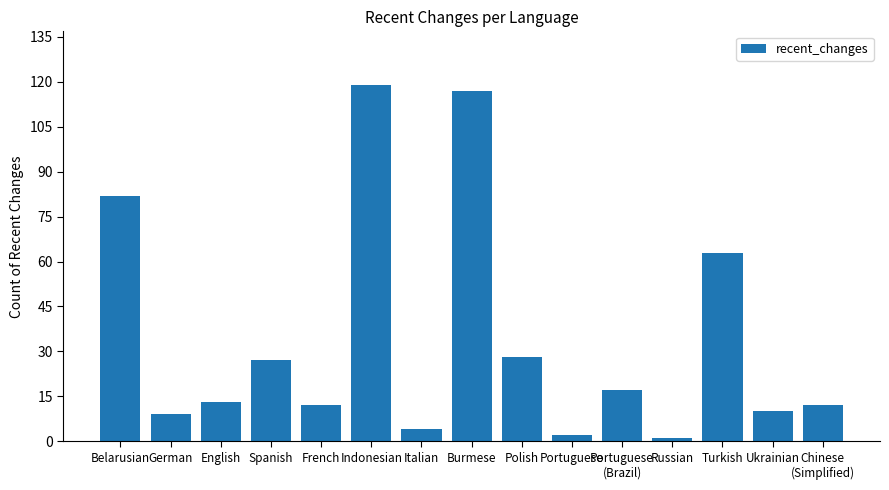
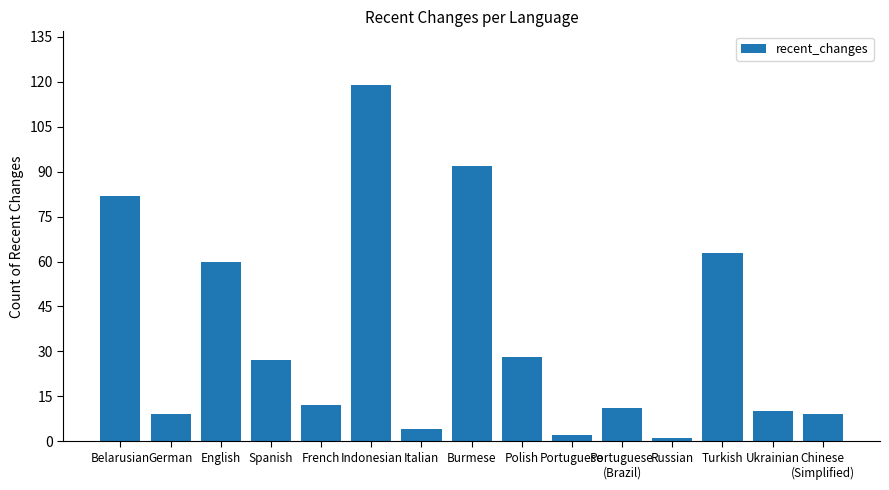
English: 13 -> 60
Burmese: 117 -> 92
Portuguese (Brazil): 17 -> 11
Chinese (Simplified): 12 -> 9
